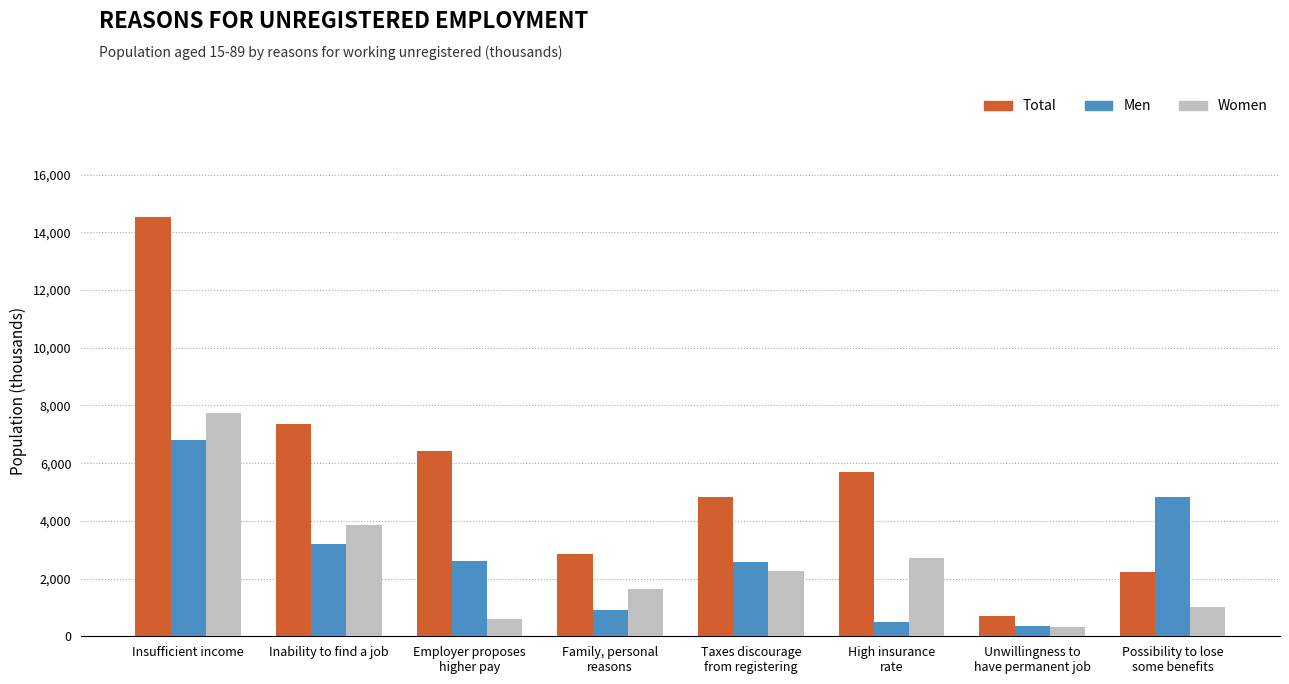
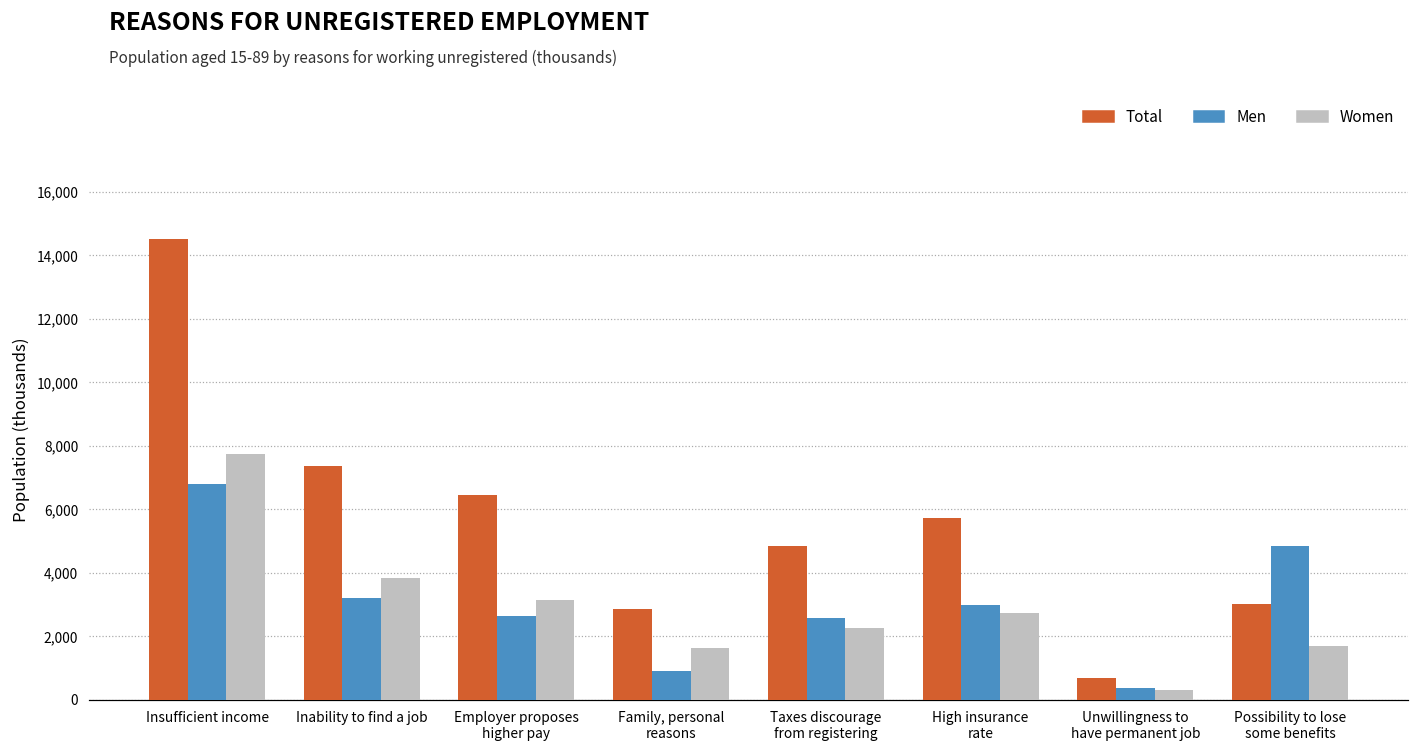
Women, Employer proposes higher pay: 600 -> 3,100
Men, High insurance rate: 500 -> 3,000
Total, Possibility to lose some benefits: 2,200 -> 3,000
Women, Possibility to lose some benefits: 1,000 -> 1,700
